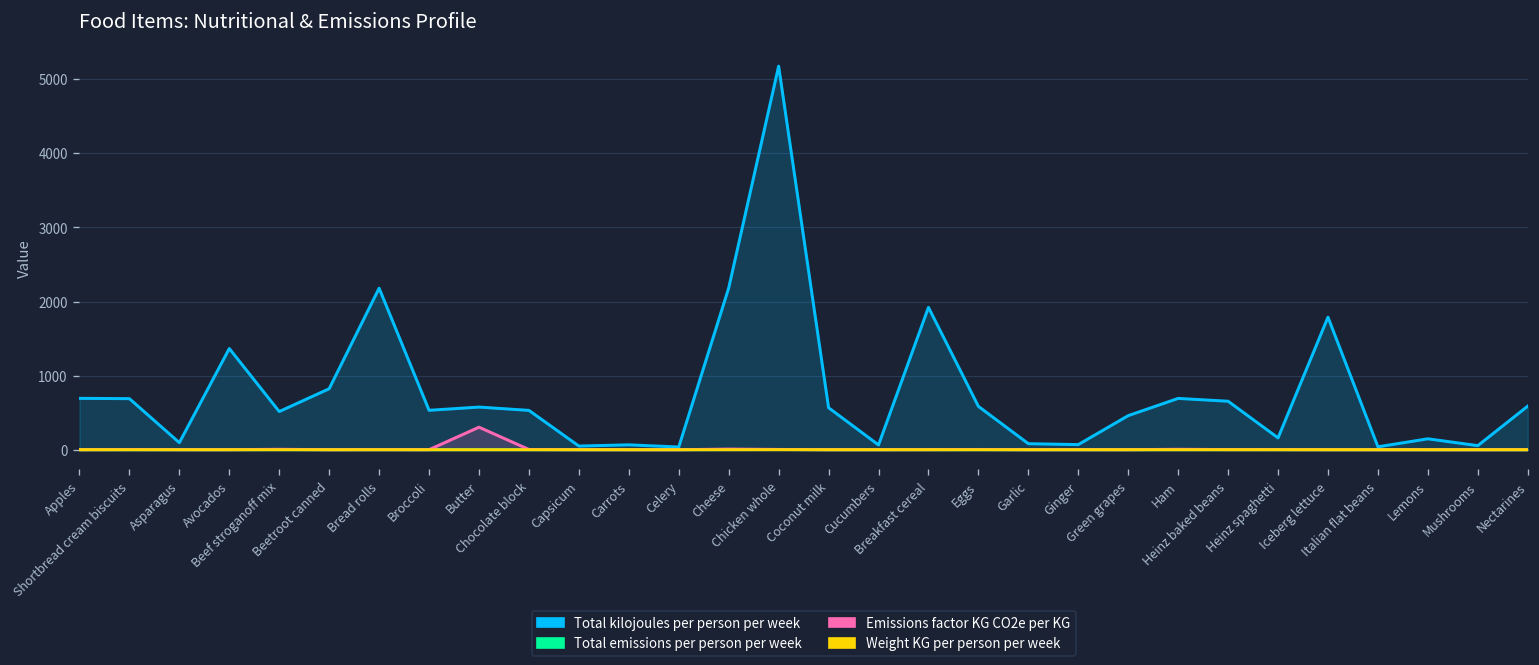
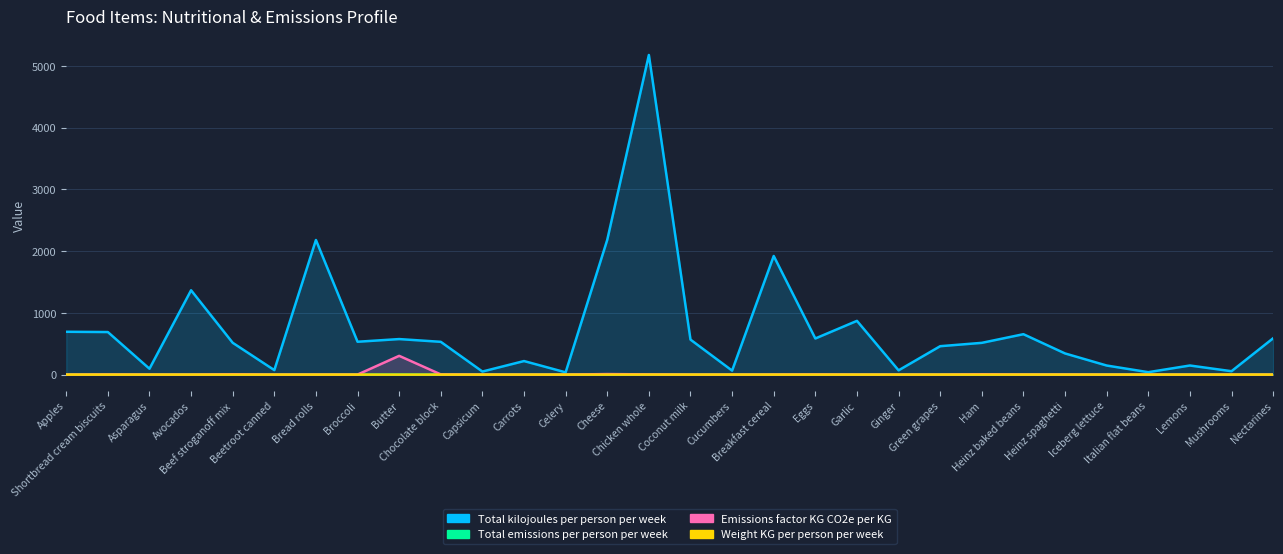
Total kilojoules per person per week, Beetroot canned: 800 -> 100
Total kilojoules per person per week, Carrots: 100 -> 200
Total kilojoules per person per week, Garlic: 100 -> 900
Total kilojoules per person per week, Ham: 700 -> 500
Total kilojoules per person per week, Heinz spaghetti: 200 -> 300
Total kilojoules per person per week, Iceberg lettuce: 1800 -> 100
